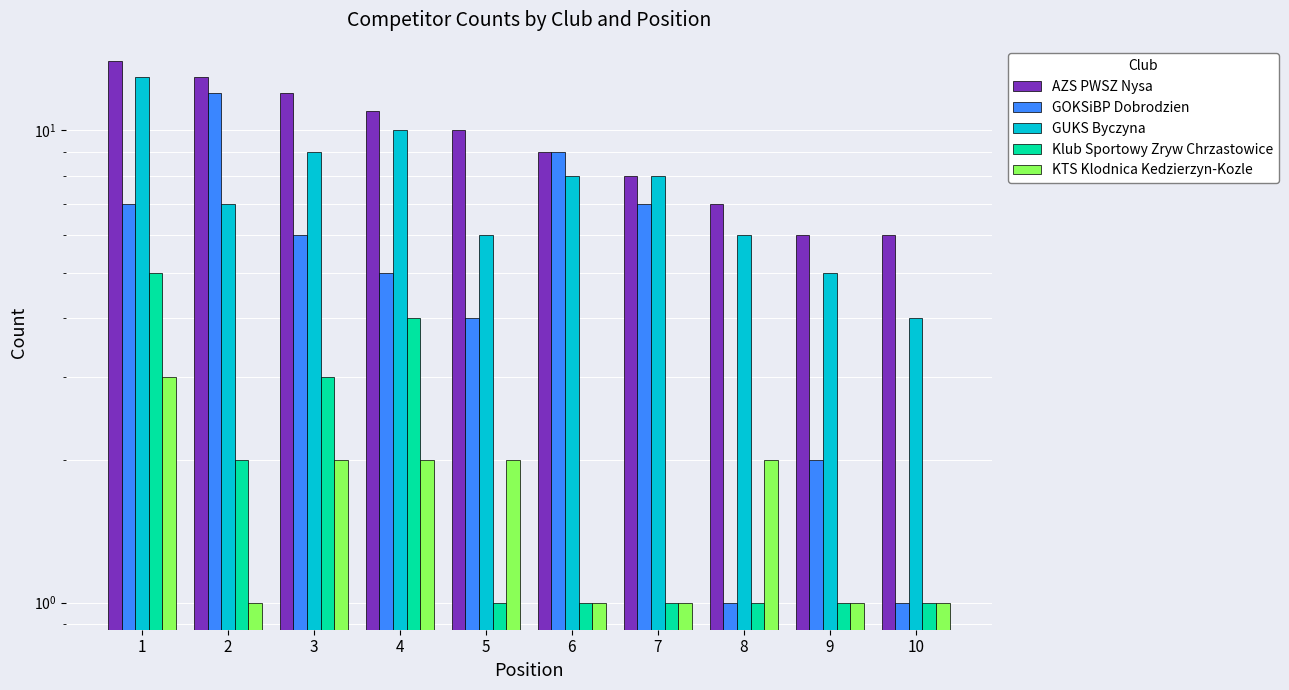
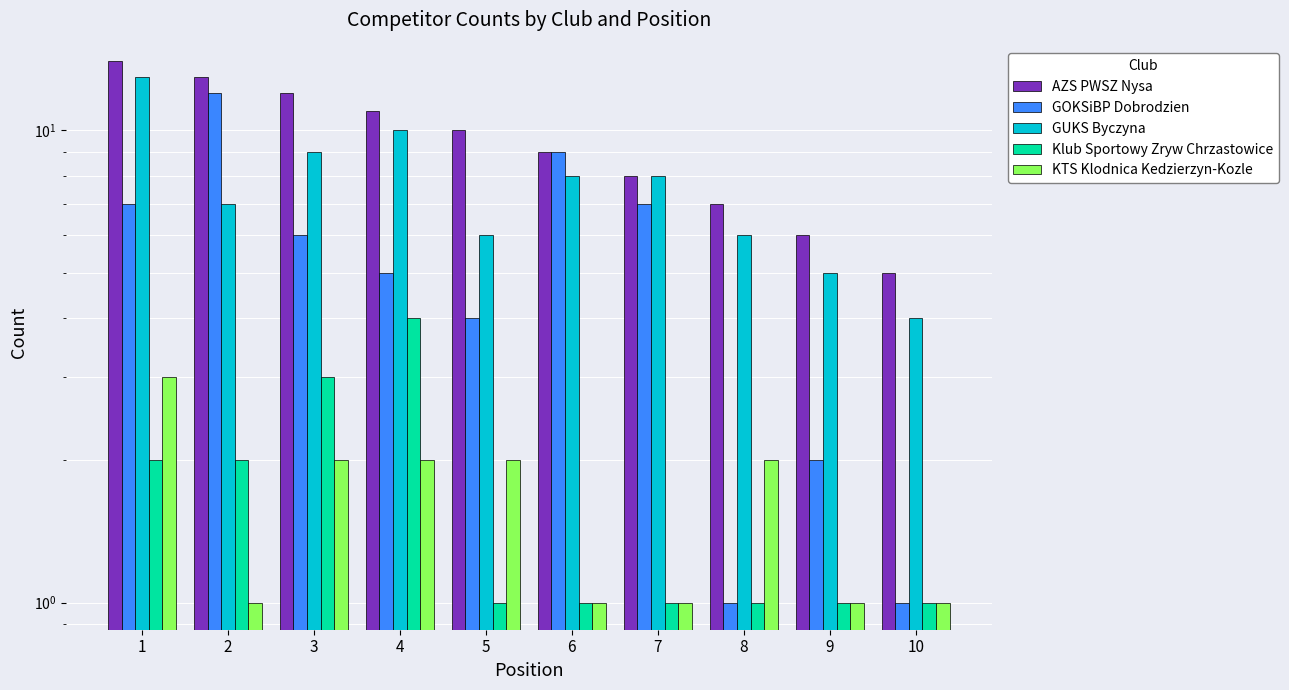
Klub Sportowy Zryw Chrzastowice, 1: 5 -> 2
AZS PWSZ Nysa, 10: 6 -> 5
